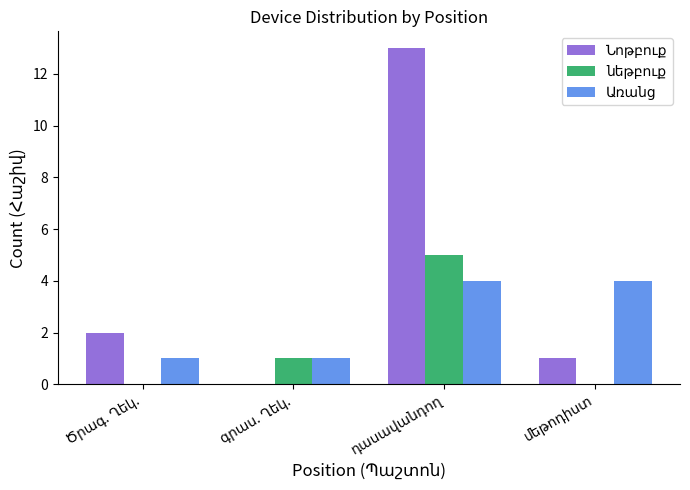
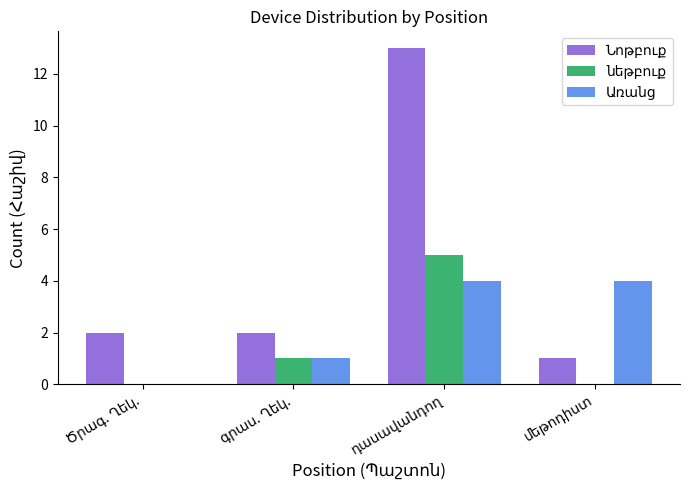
Առանց, Ծրագ. Ղեկ.: 1 -> 0
Նոթբուք, գրաս. Ղեկ.: 0 -> 2
